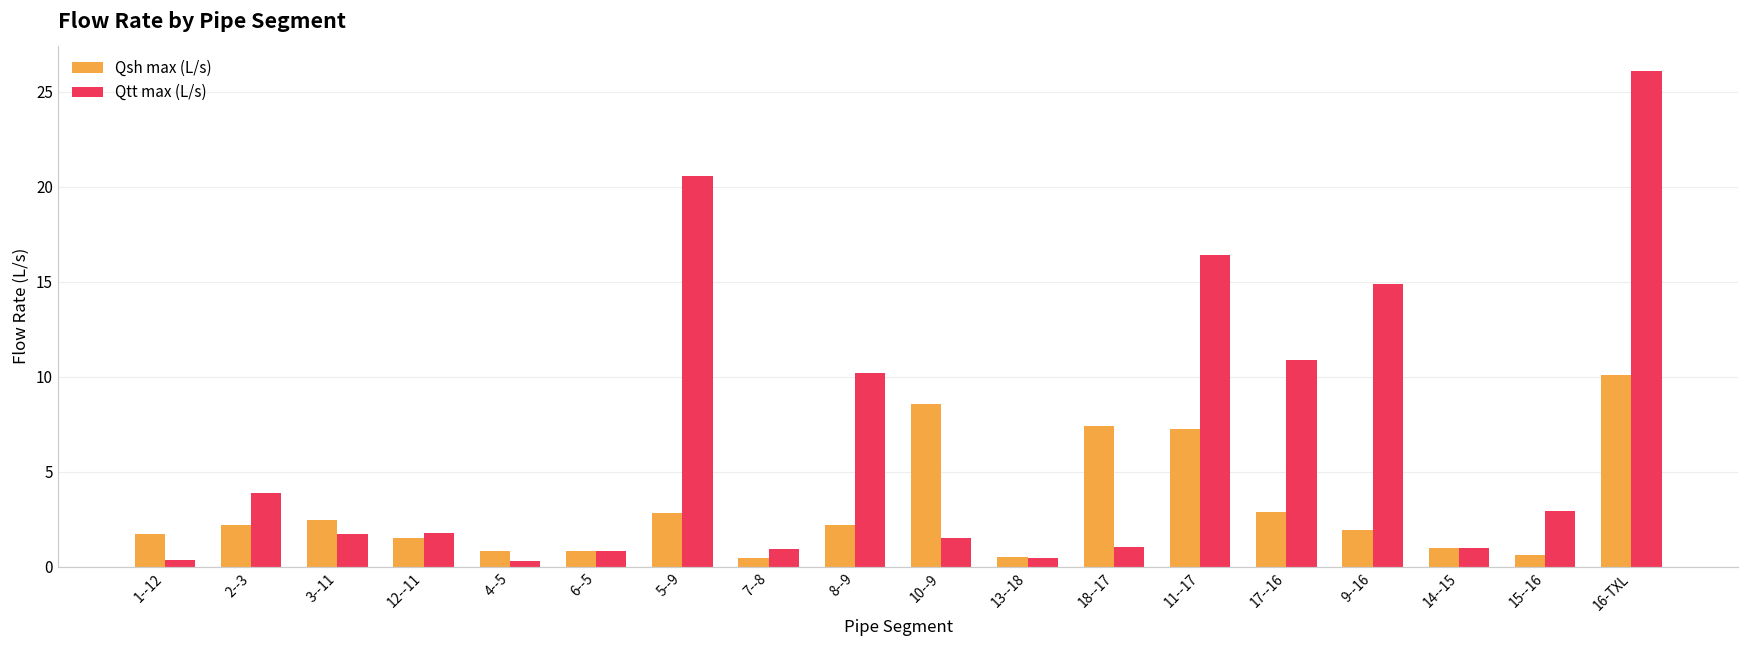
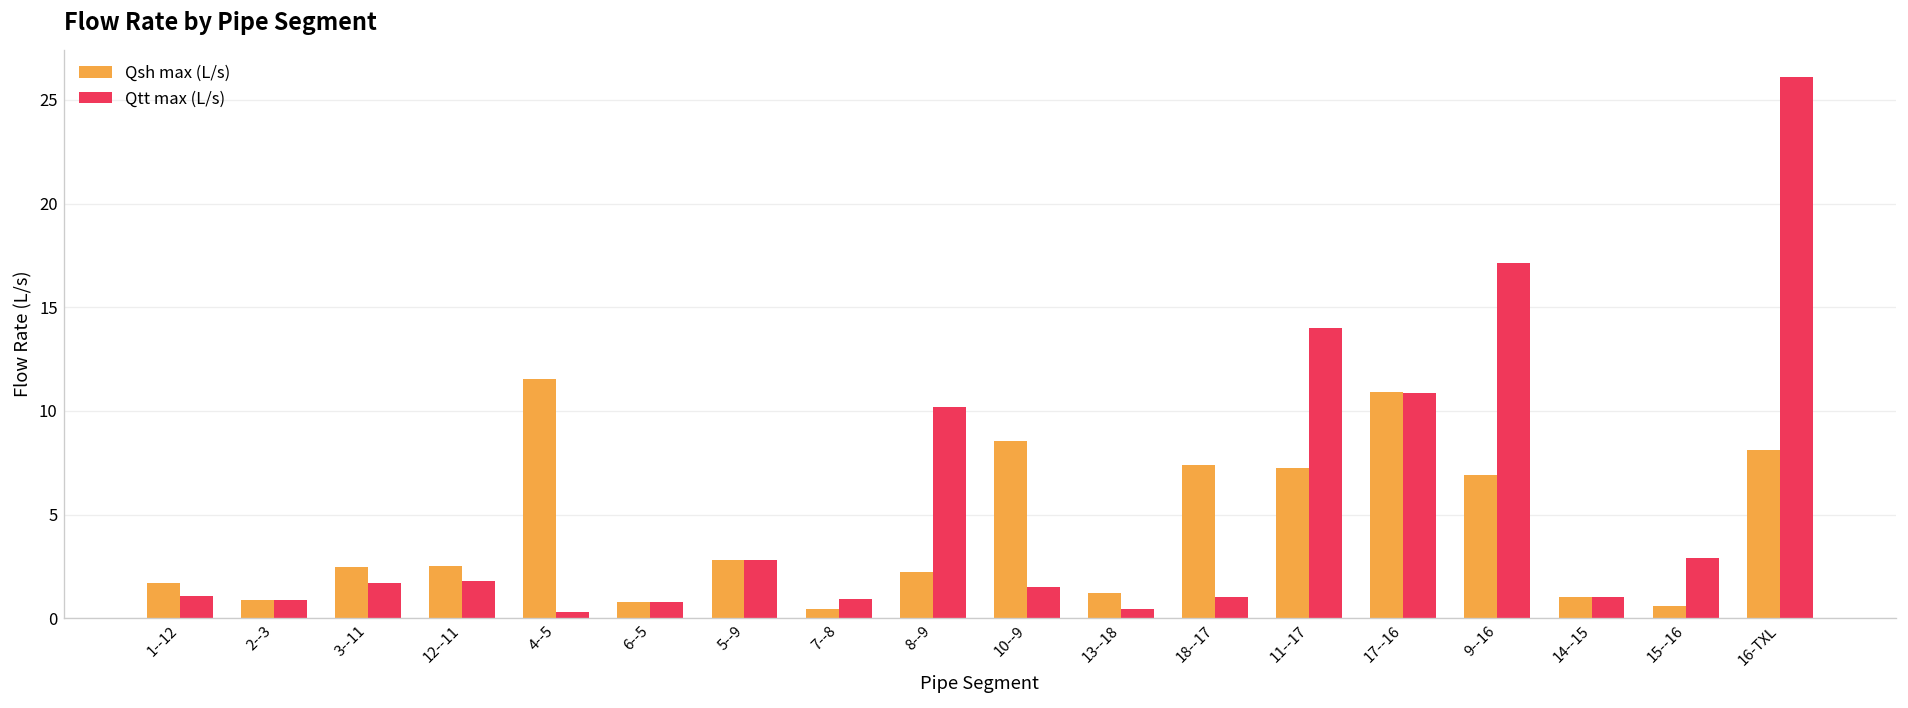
Qtt max (L/s), 1--12: 0.4 -> 1.1
Qsh max (L/s), 2--3: 2.2 -> 0.9
Qtt max (L/s), 2--3: 3.9 -> 0.9
Qsh max (L/s), 12--11: 1.5 -> 2.5
Qsh max (L/s), 4--5: 0.8 -> 11.6
Qtt max (L/s), 5--9: 20.6 -> 2.8
Qsh max (L/s), 13--18: 0.5 -> 1.2
Qtt max (L/s), 11--17: 16.4 -> 14.0
Qsh max (L/s), 17--16: 2.9 -> 10.9
Qsh max (L/s), 9--16: 1.9 -> 6.9
Qtt max (L/s), 9--16: 14.9 -> 17.1
Qsh max (L/s), 16-TXL: 10.1 -> 8.1
